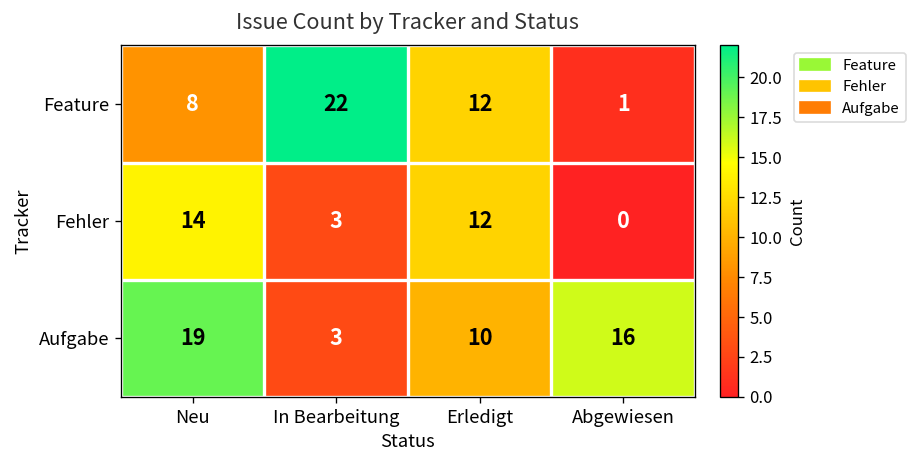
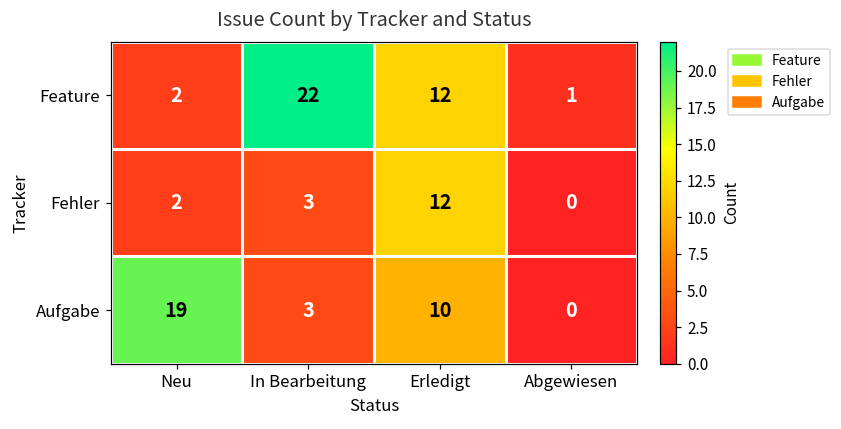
Feature, Neu: 8 -> 2
Fehler, Neu: 14 -> 2
Aufgabe, Abgewiesen: 16 -> 0
